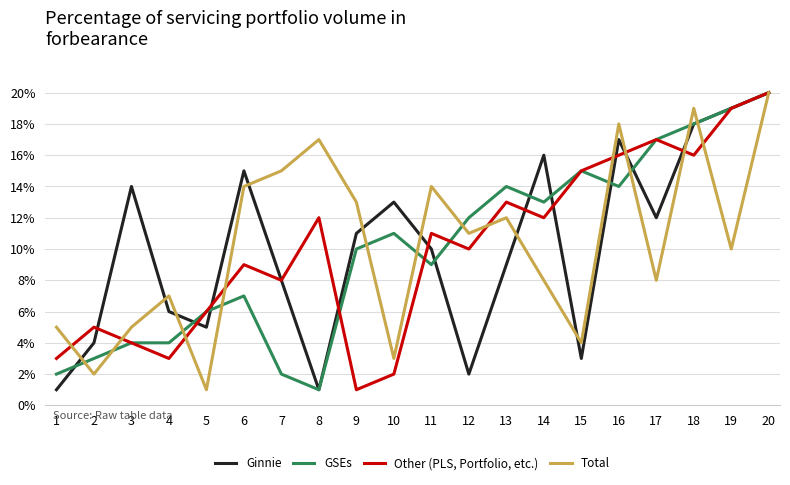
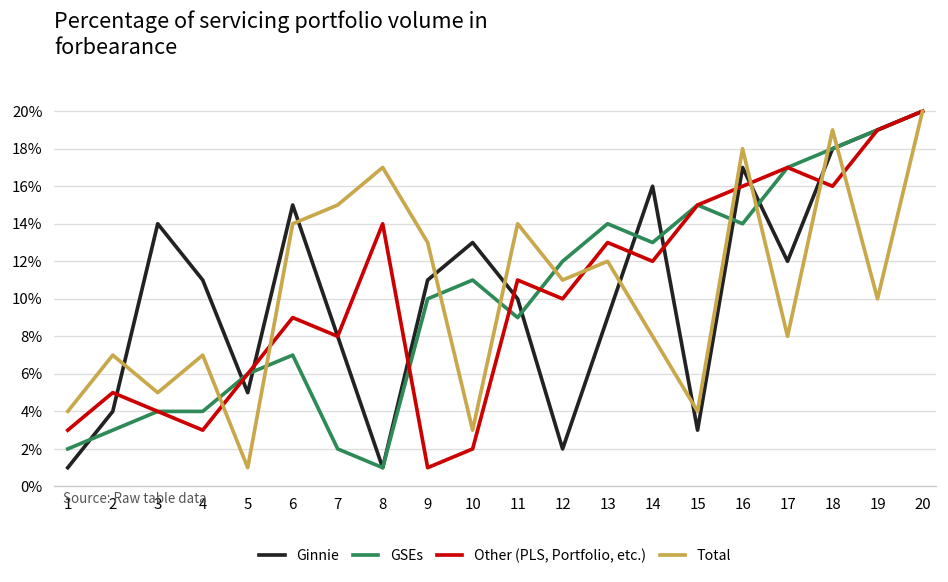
Total, 1: 5% -> 4%
Total, 2: 2% -> 7%
Ginnie, 4: 6% -> 11%
Other (PLS, Portfolio, etc.), 8: 12% -> 14%
